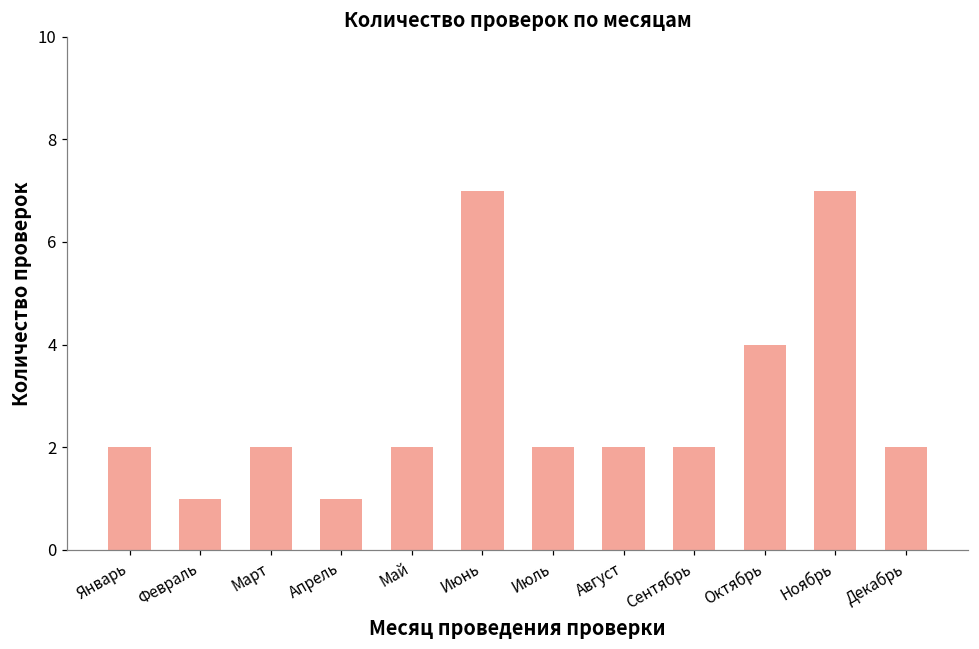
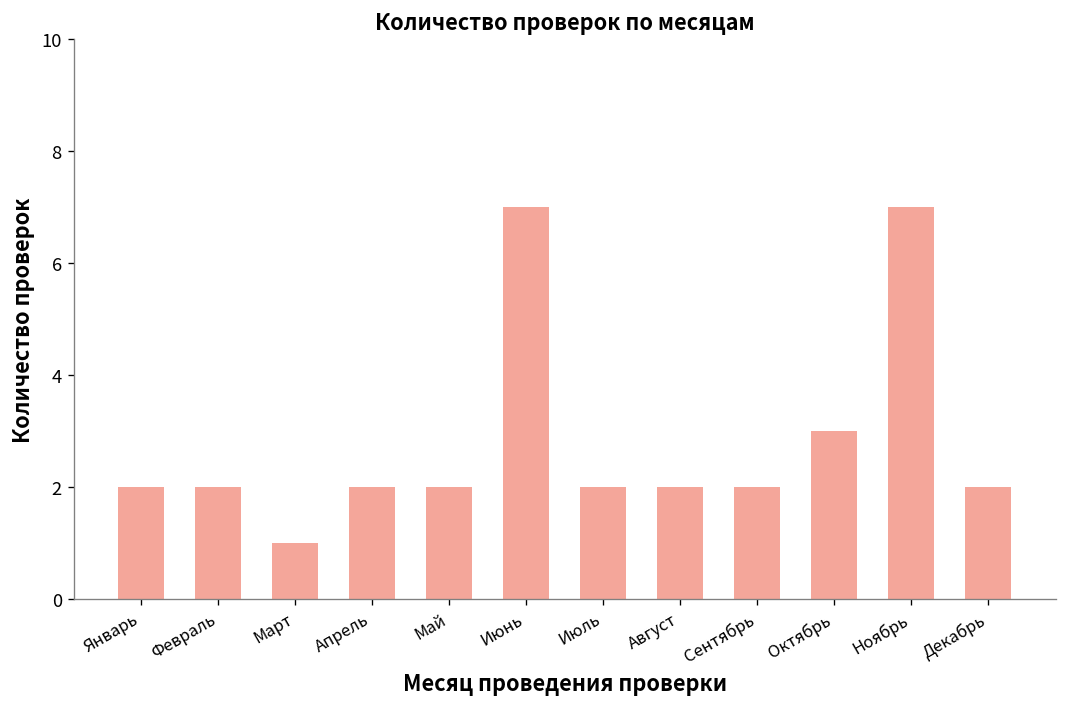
Февраль: 1 -> 2
Март: 2 -> 1
Апрель: 1 -> 2
Октябрь: 4 -> 3
